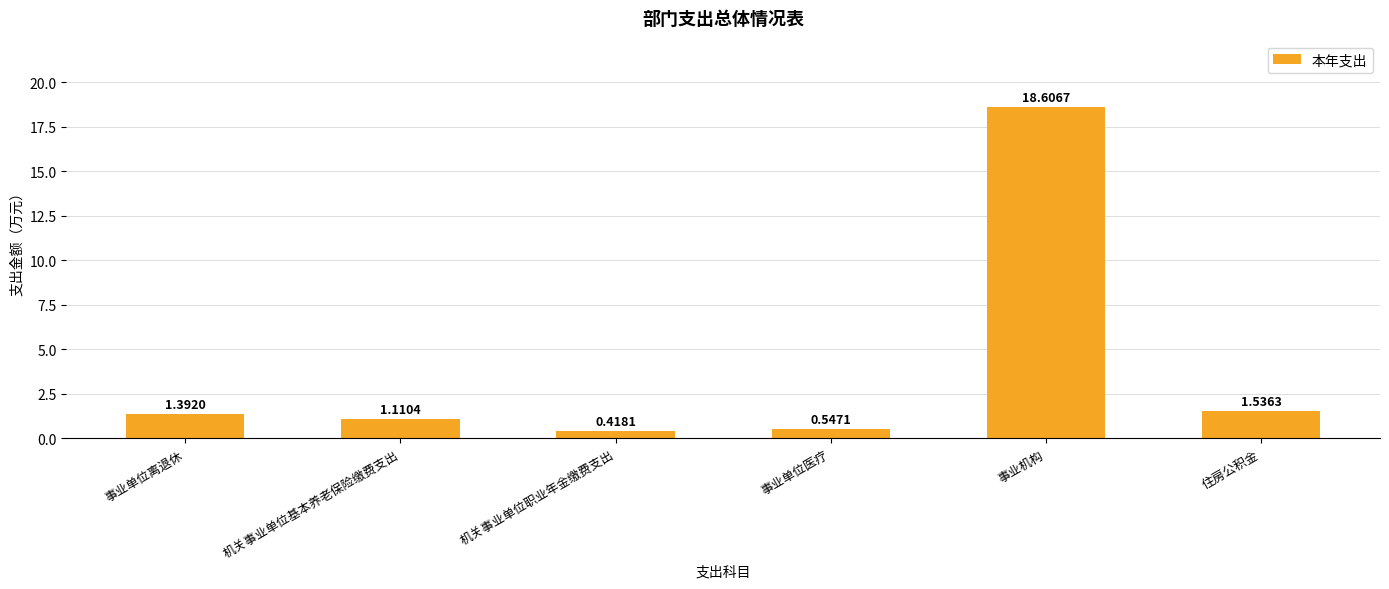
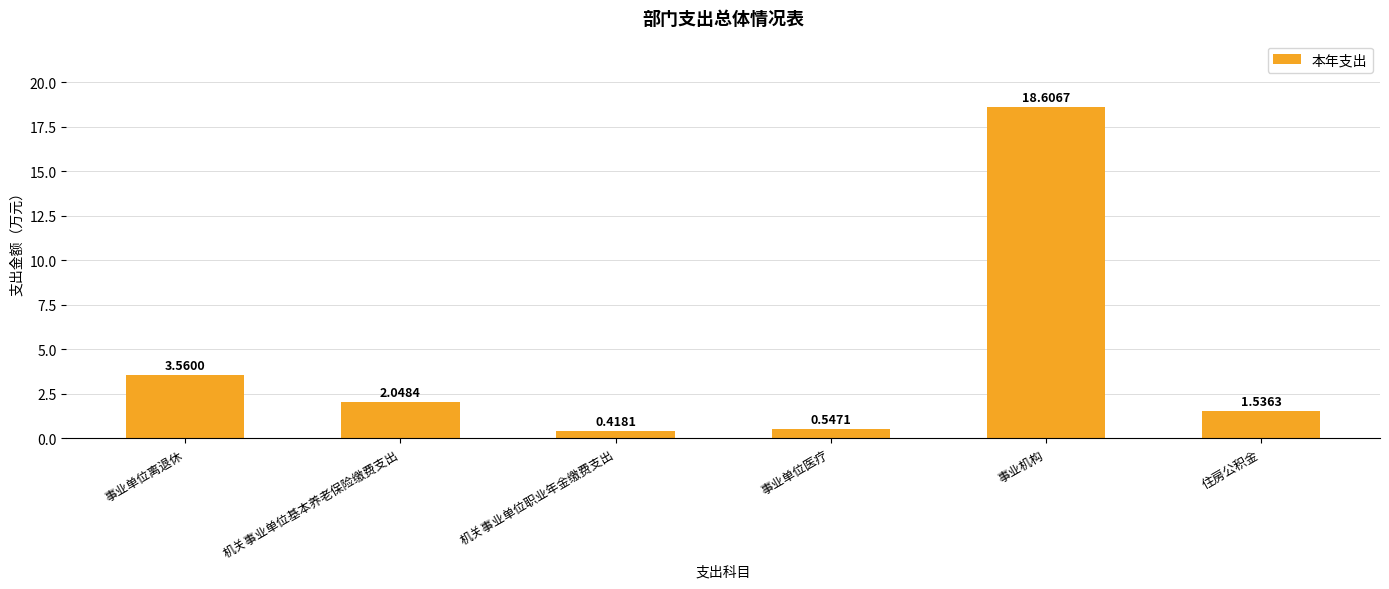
事业单位离退休: 1.3920 -> 3.5600
机关事业单位基本养老保险缴费支出: 1.1104 -> 2.0484
